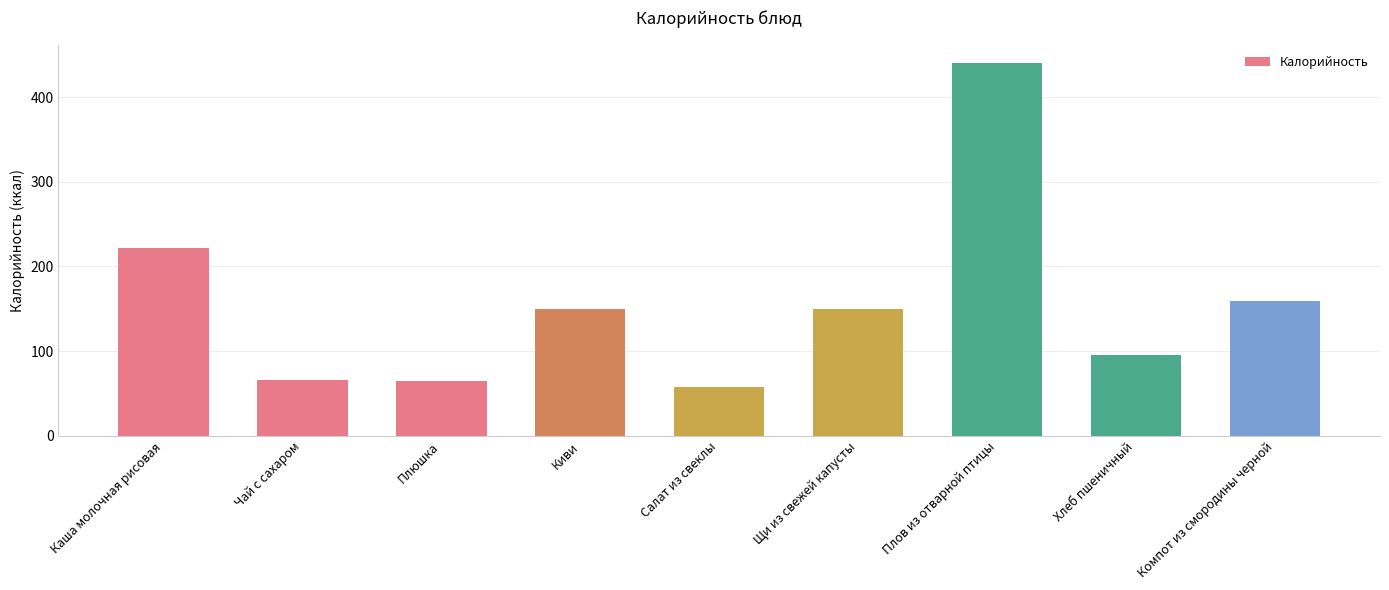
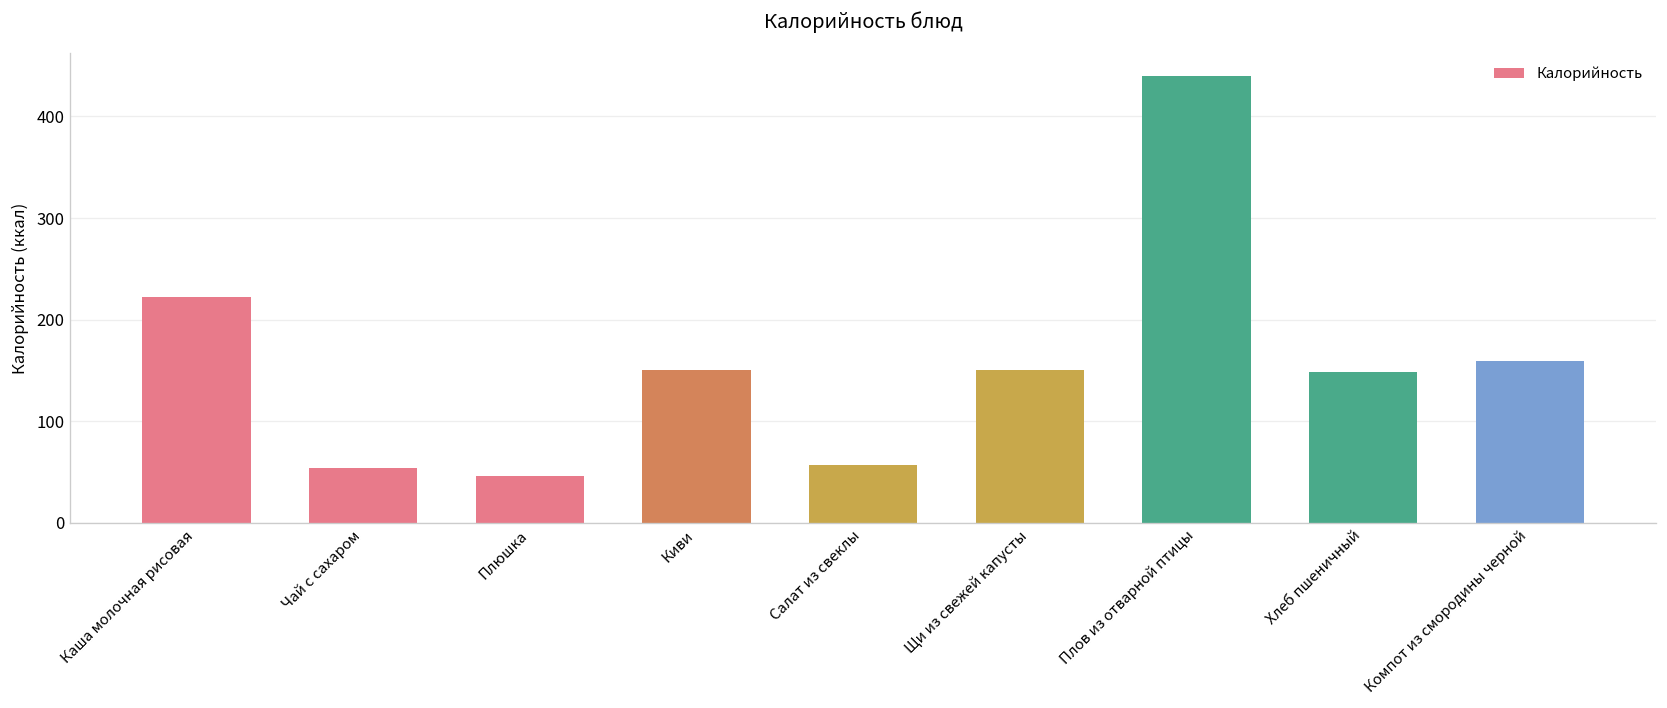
Чай с сахаром: 70 -> 50
Плюшка: 70 -> 50
Хлеб пшеничный: 100 -> 150
